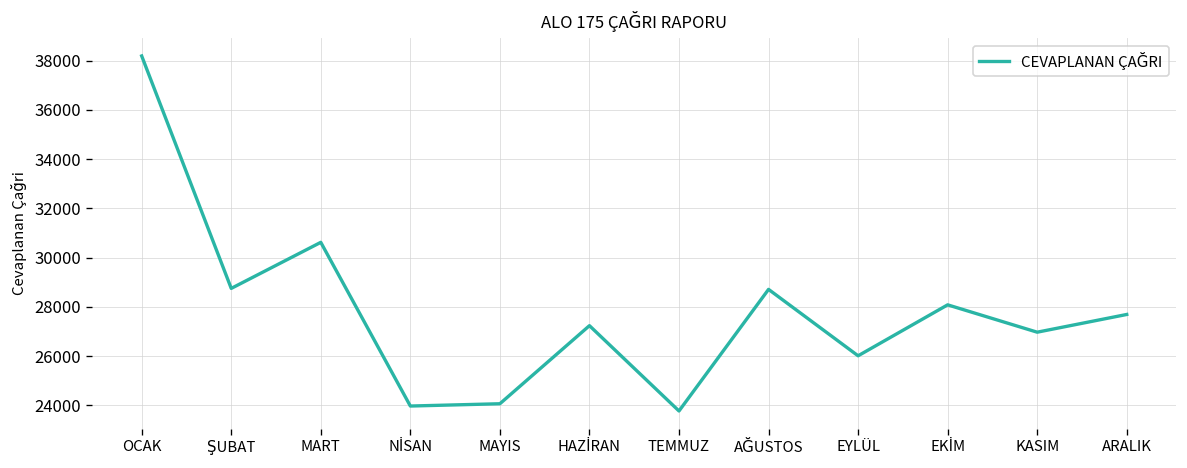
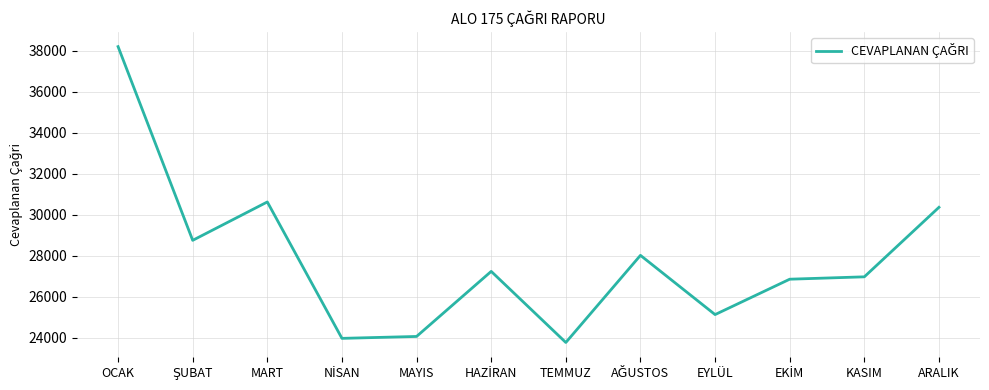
AĞUSTOS: 28700 -> 28000
EYLÜL: 26000 -> 25100
EKİM: 28100 -> 26900
ARALIK: 27700 -> 30400
